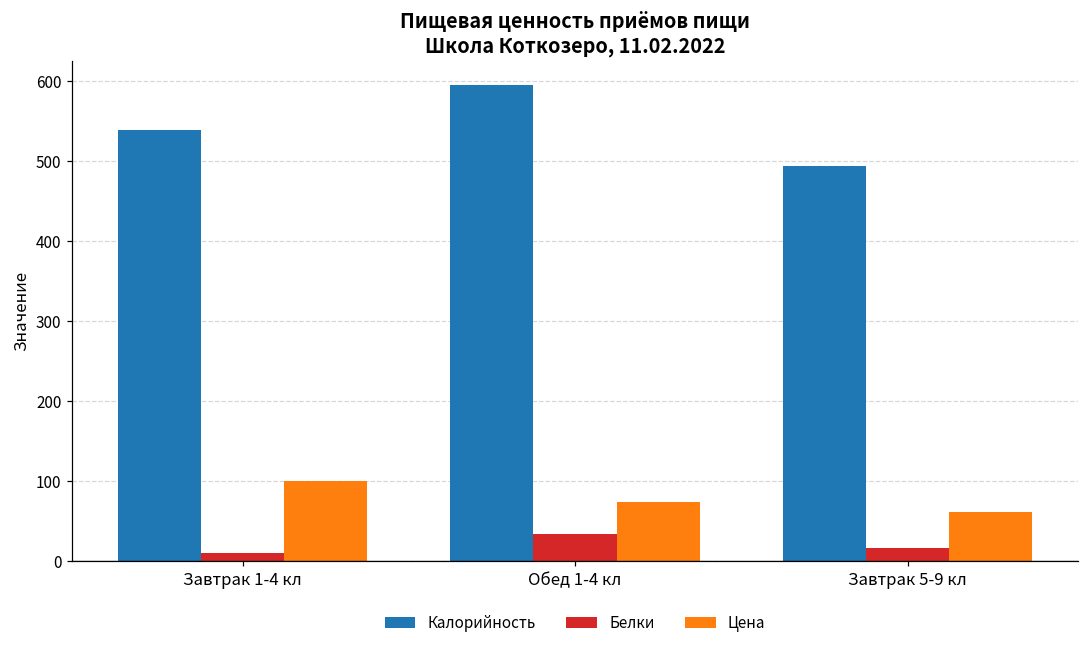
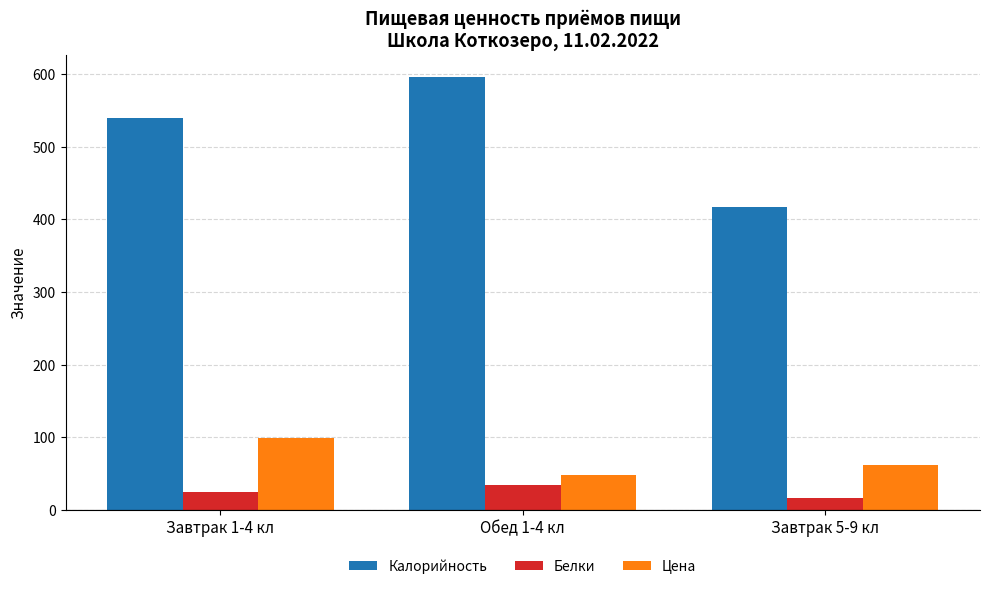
Белки, Завтрак 1-4 кл: 10 -> 30
Цена, Обед 1-4 кл: 70 -> 50
Калорийность, Завтрак 5-9 кл: 490 -> 420
